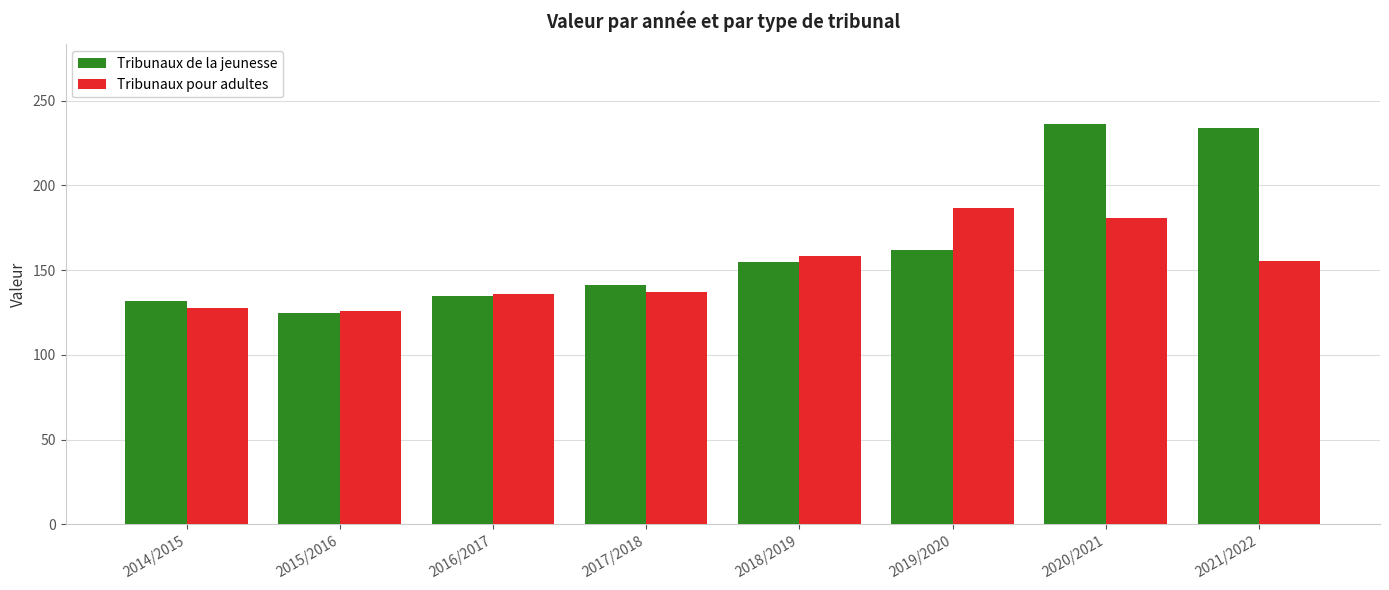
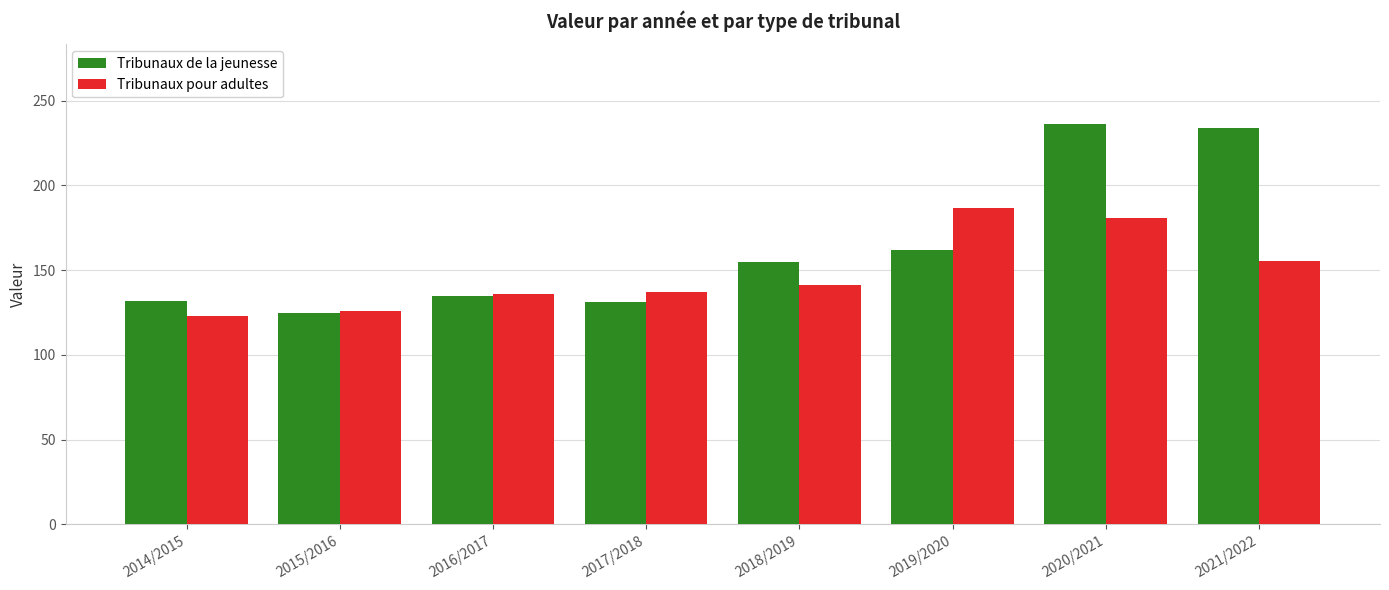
Tribunaux pour adultes, 2014/2015: 128 -> 123
Tribunaux de la jeunesse, 2017/2018: 141 -> 131
Tribunaux pour adultes, 2018/2019: 158 -> 141
